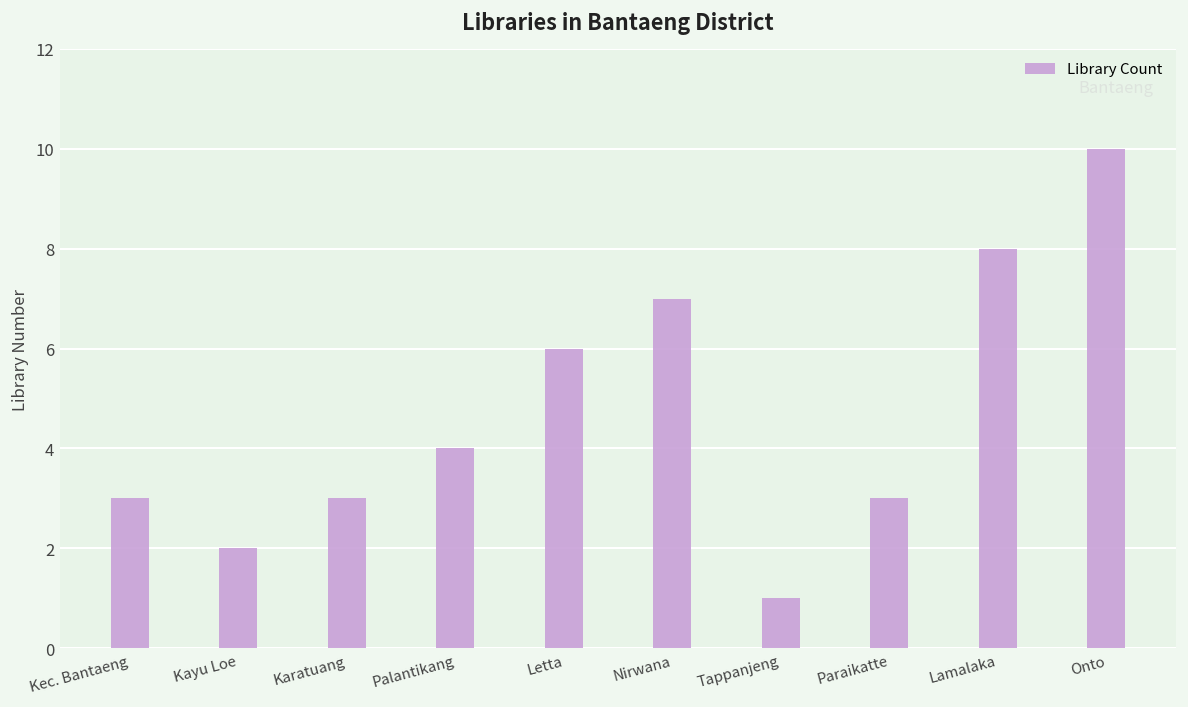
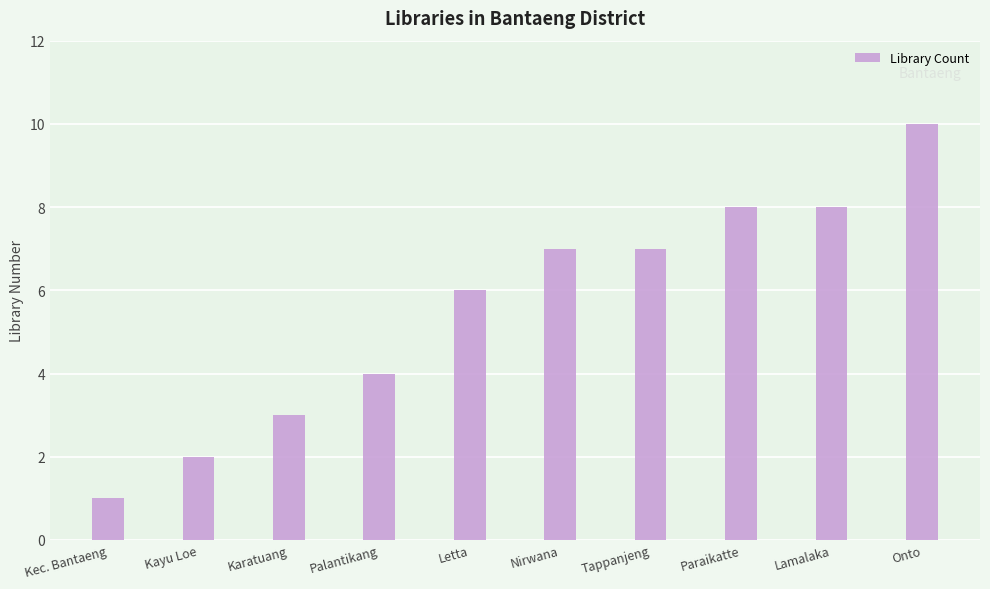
Kec. Bantaeng: 3 -> 1
Tappanjeng: 1 -> 7
Paraikatte: 3 -> 8
